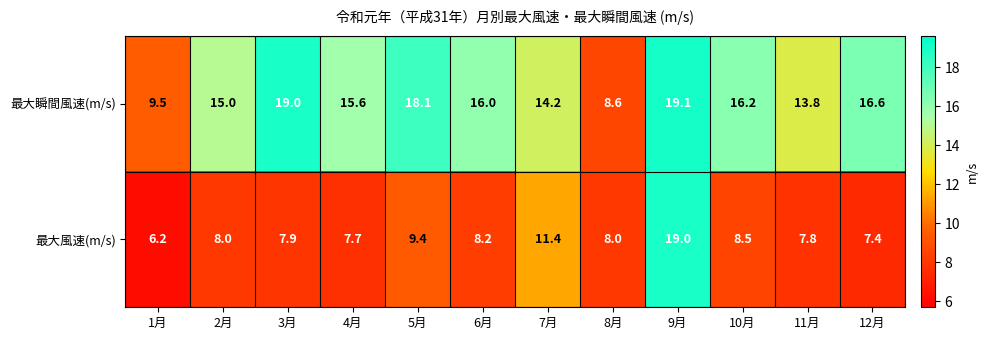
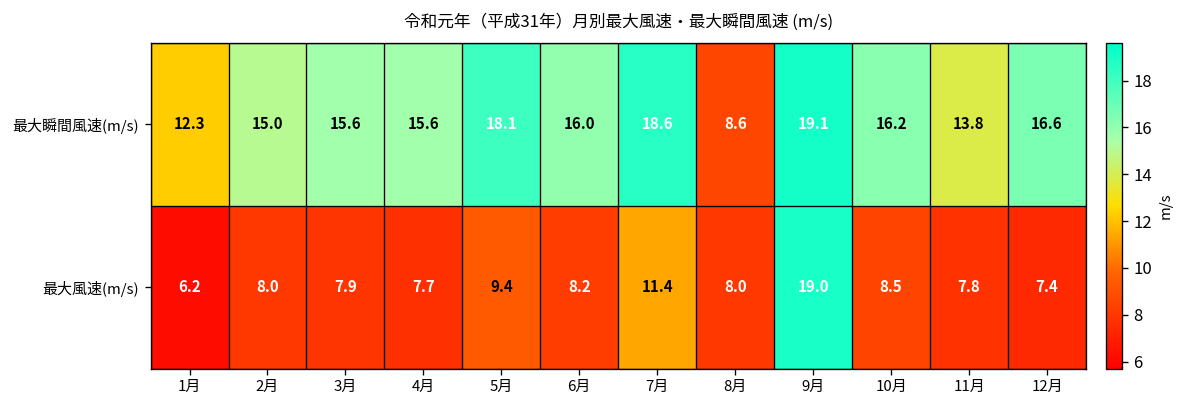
最大瞬間風速(m/s), 1月: 9.5 -> 12.3
最大瞬間風速(m/s), 3月: 19.0 -> 15.6
最大瞬間風速(m/s), 7月: 14.2 -> 18.6
